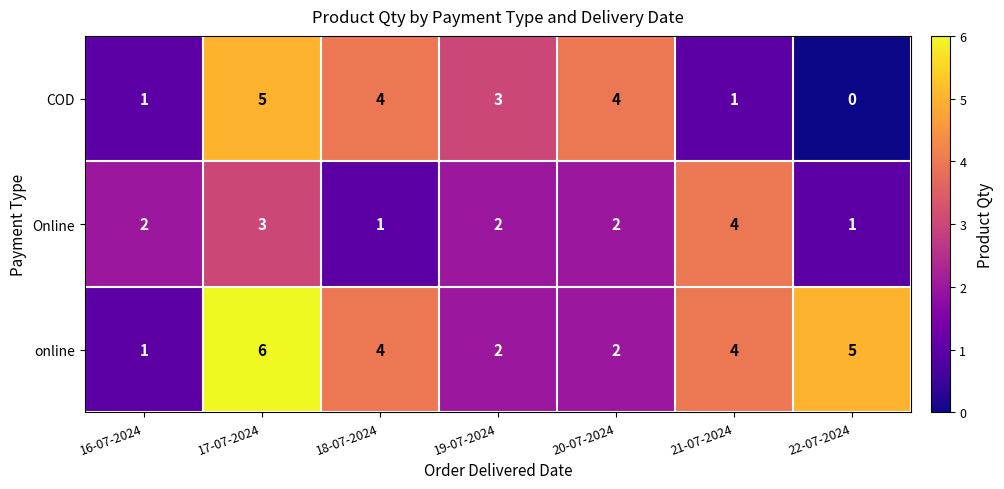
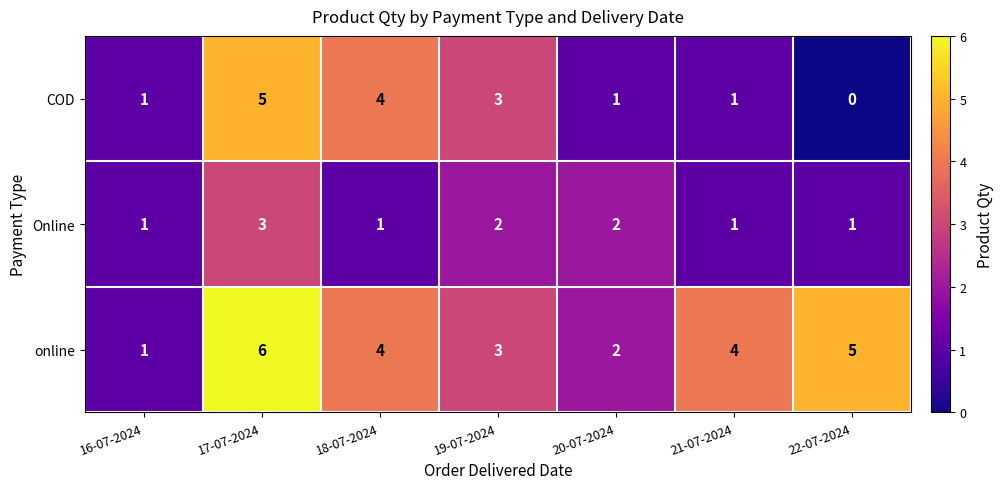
COD, 20-07-2024: 4 -> 1
Online, 16-07-2024: 2 -> 1
Online, 21-07-2024: 4 -> 1
online, 19-07-2024: 2 -> 3
